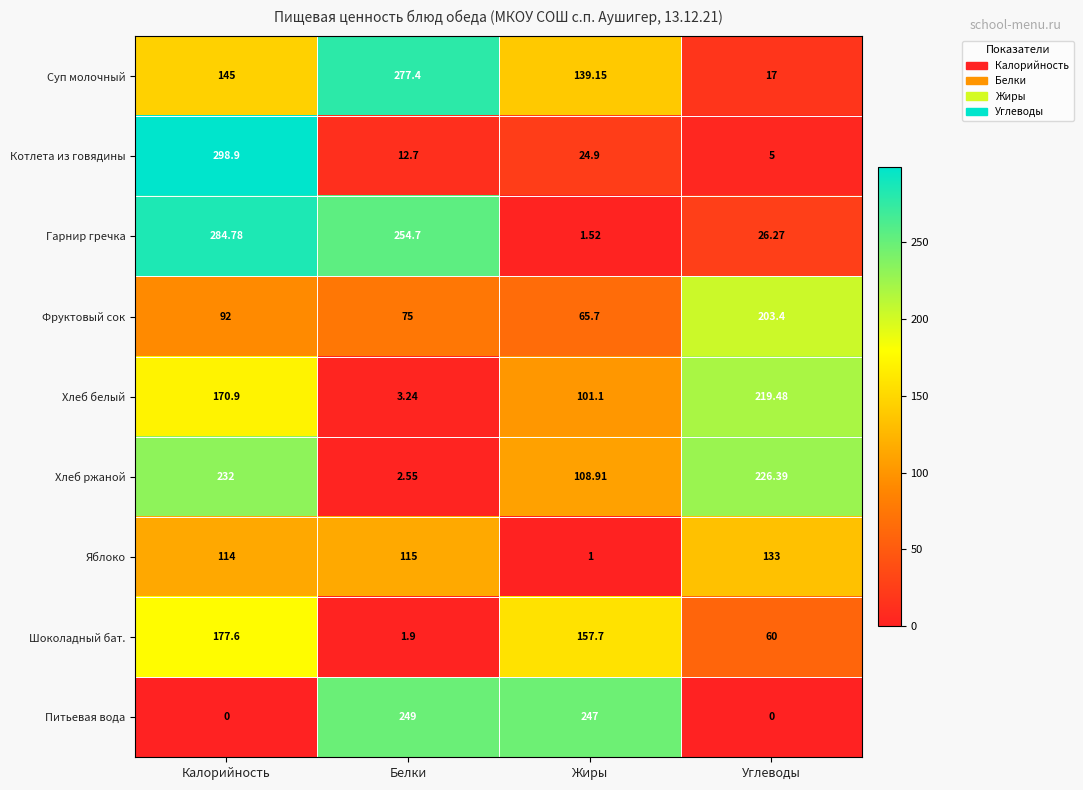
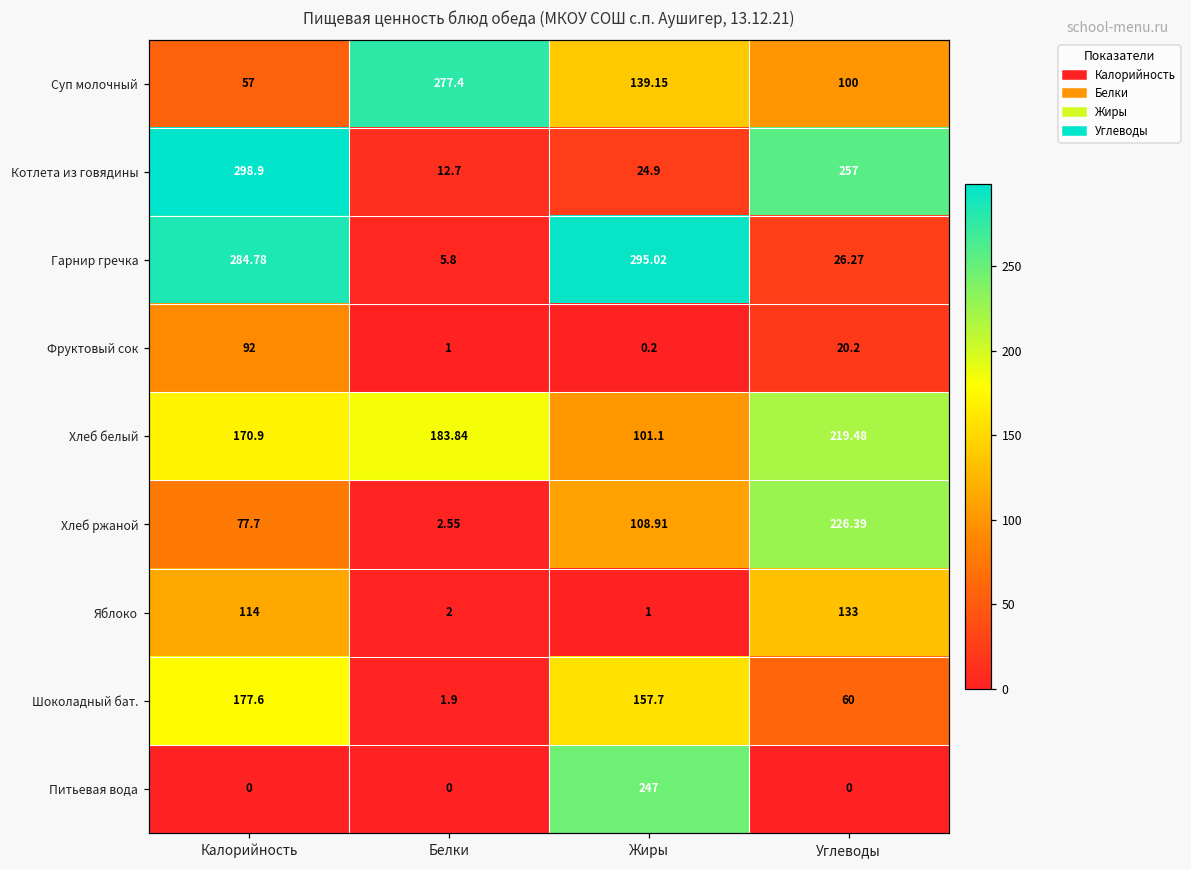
Суп молочный, Калорийность: 145 -> 57
Суп молочный, Углеводы: 17 -> 100
Котлета из говядины, Углеводы: 5 -> 257
Гарнир гречка, Белки: 254.7 -> 5.8
Гарнир гречка, Жиры: 1.52 -> 295.02
Фруктовый сок, Белки: 75 -> 1
Фруктовый сок, Жиры: 65.7 -> 0.2
Фруктовый сок, Углеводы: 203.4 -> 20.2
Хлеб белый, Белки: 3.24 -> 183.84
Хлеб ржаной, Калорийность: 232 -> 77.7
Яблоко, Белки: 115 -> 2
Питьевая вода, Белки: 249 -> 0
